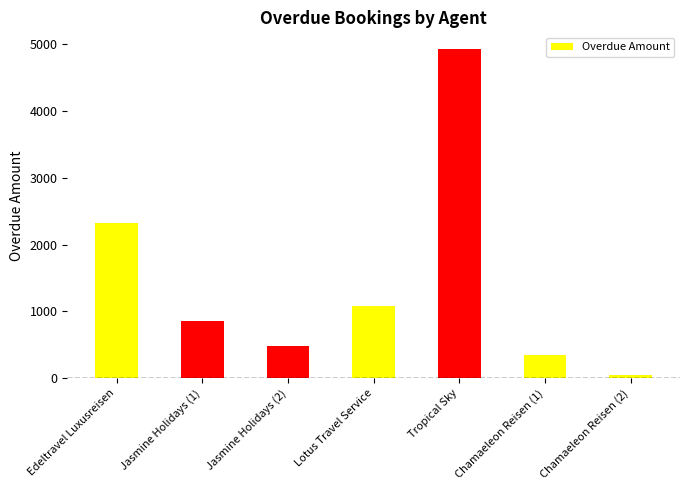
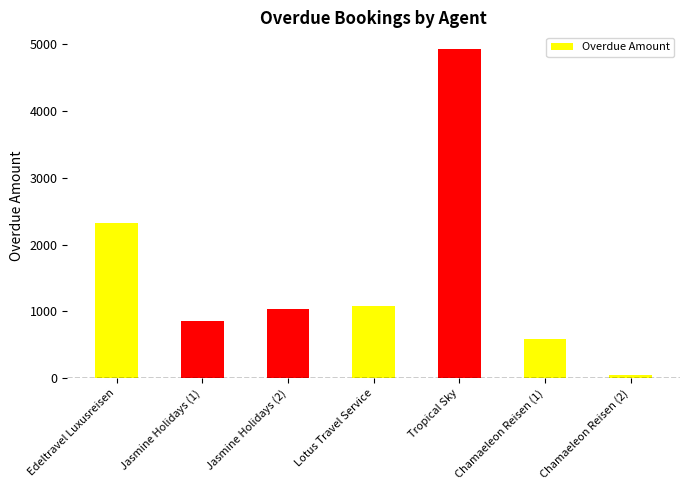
Jasmine Holidays (2): 500 -> 1000
Chamaeleon Reisen (1): 300 -> 600
